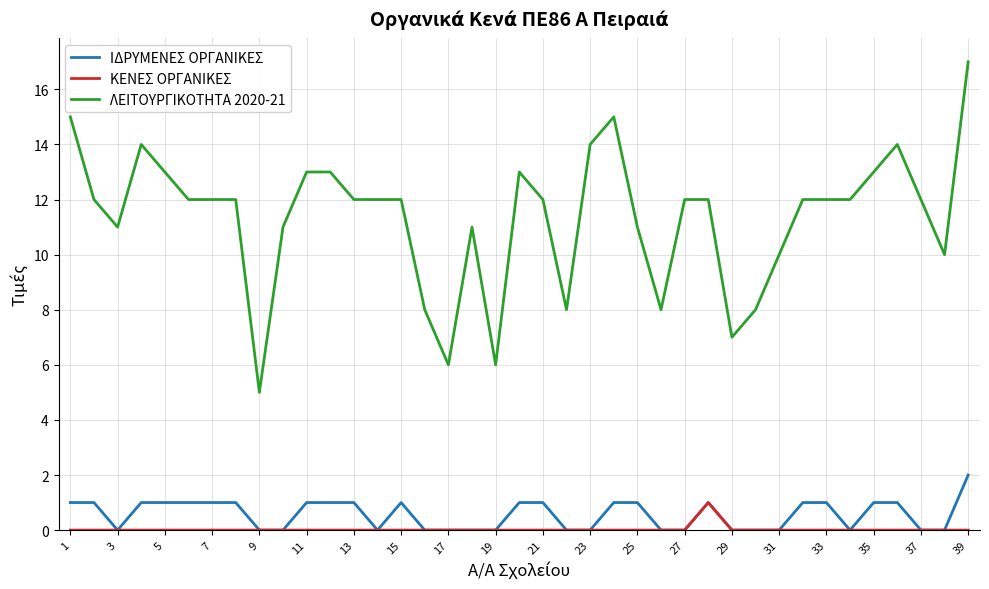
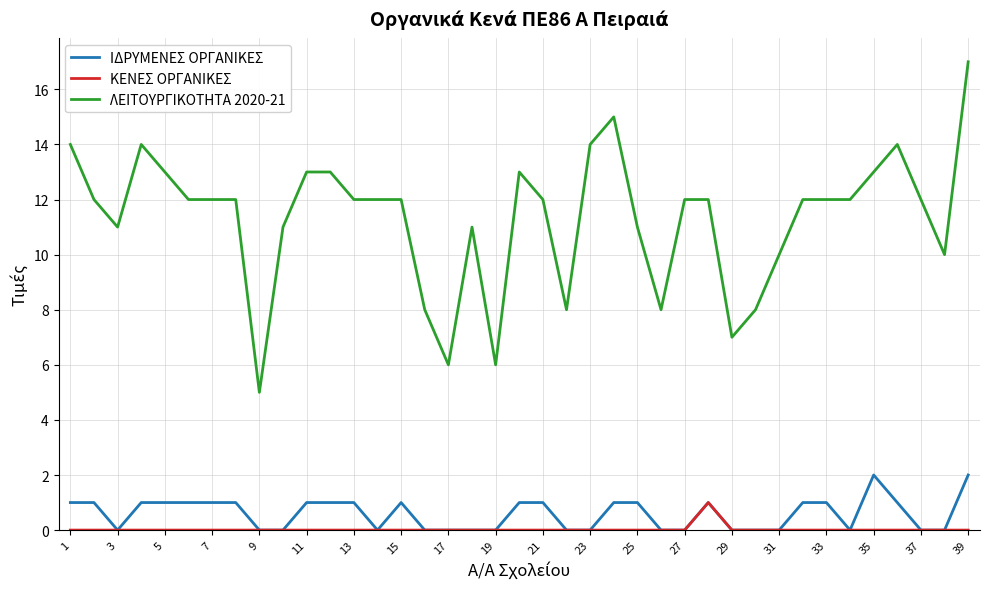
ΛΕΙΤΟΥΡΓΙΚΟΤΗΤΑ 2020-21, 1: 15 -> 14
ΙΔΡΥΜΕΝΕΣ ΟΡΓΑΝΙΚΕΣ, 35: 1 -> 2
